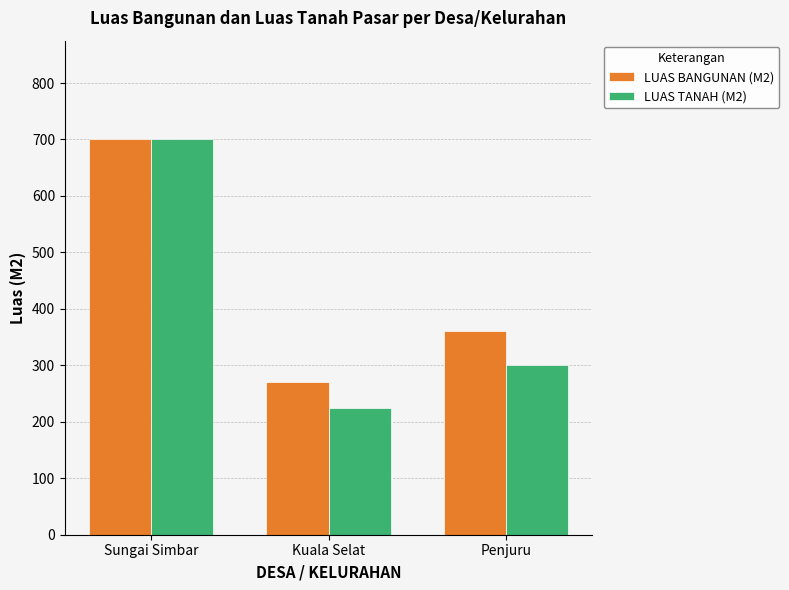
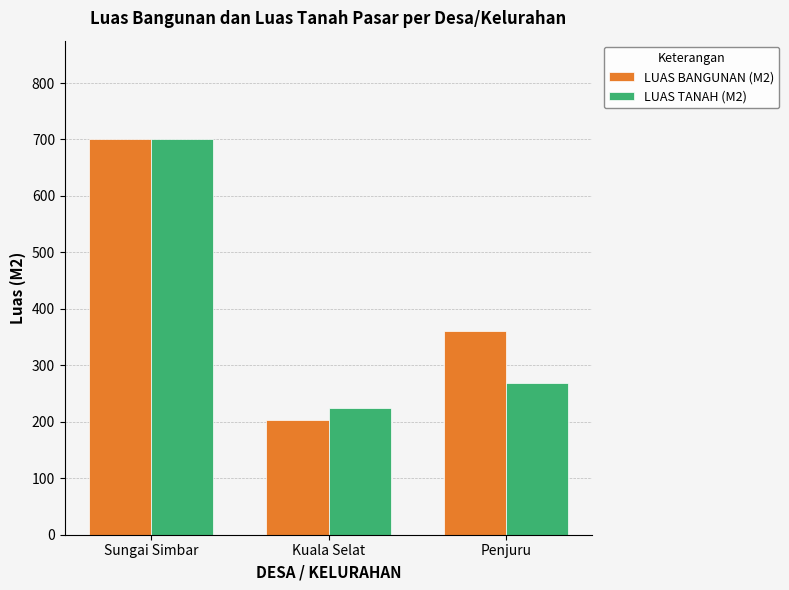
LUAS BANGUNAN (M2), Kuala Selat: 270 -> 200
LUAS TANAH (M2), Penjuru: 300 -> 270
